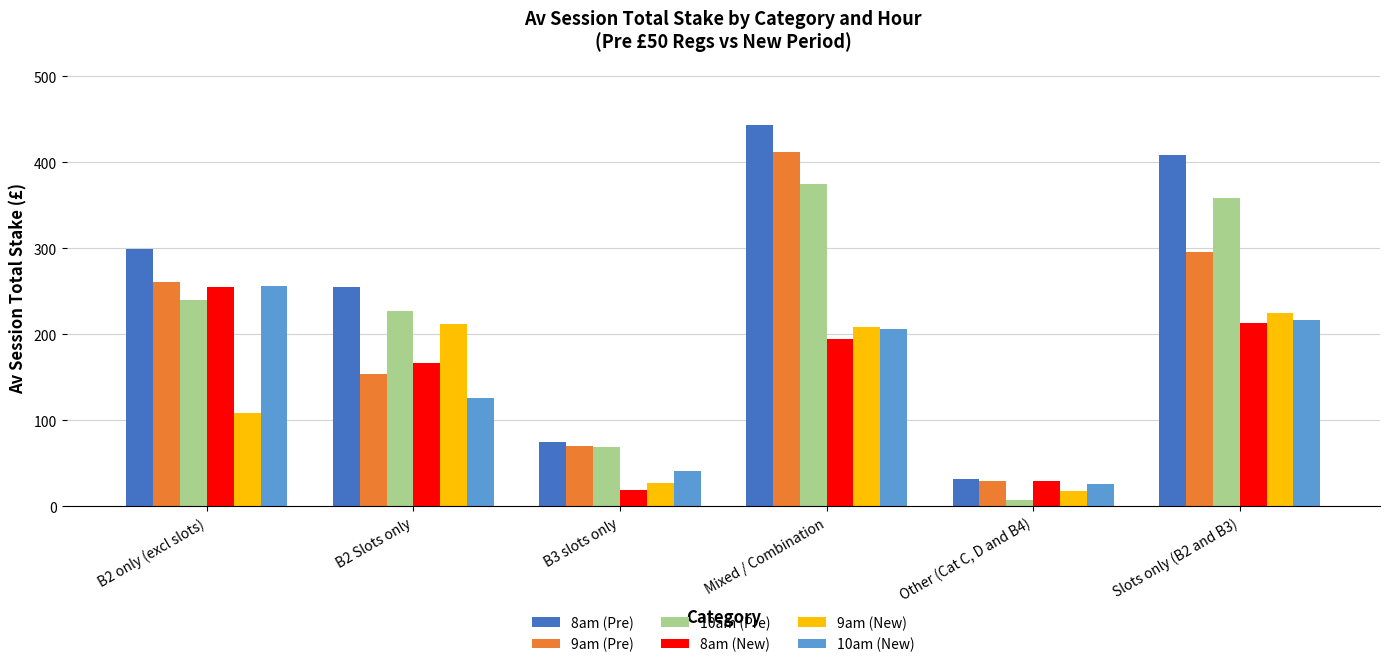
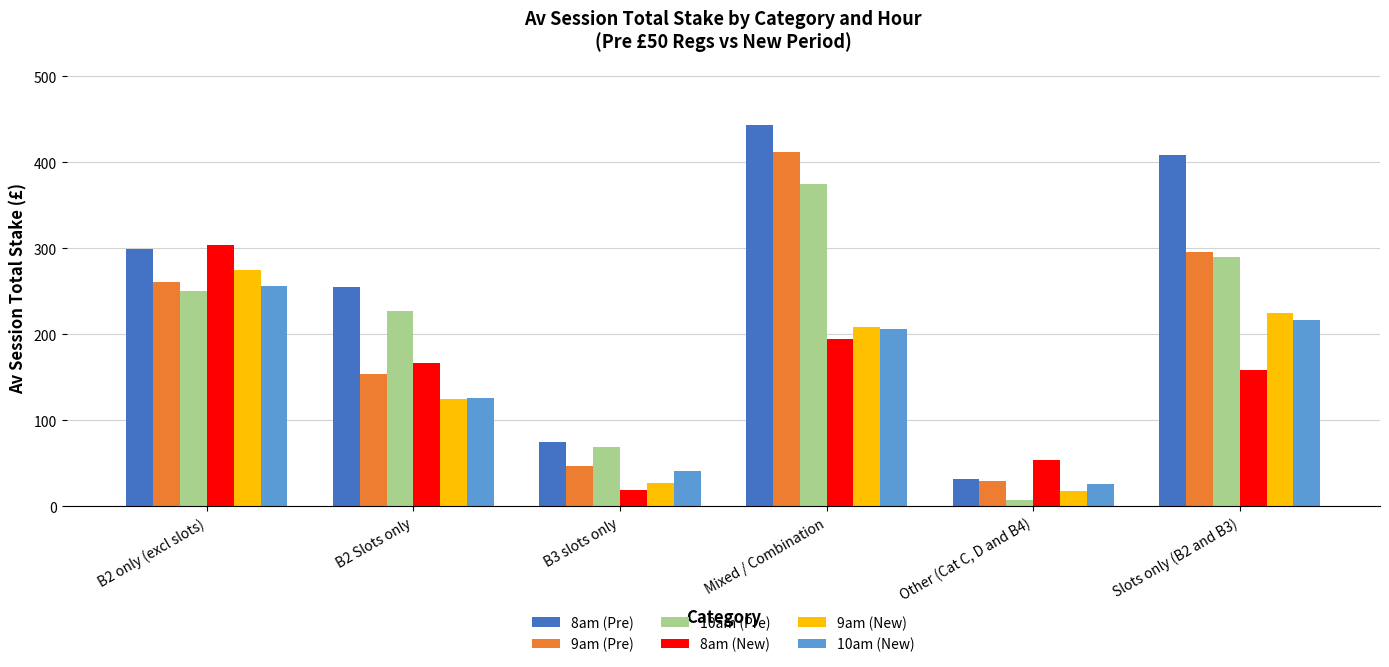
10am (Pre), B2 only (excl slots): 240 -> 250
8am (New), B2 only (excl slots): 250 -> 300
9am (New), B2 only (excl slots): 110 -> 270
9am (New), B2 Slots only: 210 -> 120
9am (Pre), B3 slots only: 70 -> 50
8am (New), Other (Cat C, D and B4): 30 -> 50
10am (Pre), Slots only (B2 and B3): 360 -> 290
8am (New), Slots only (B2 and B3): 210 -> 160
